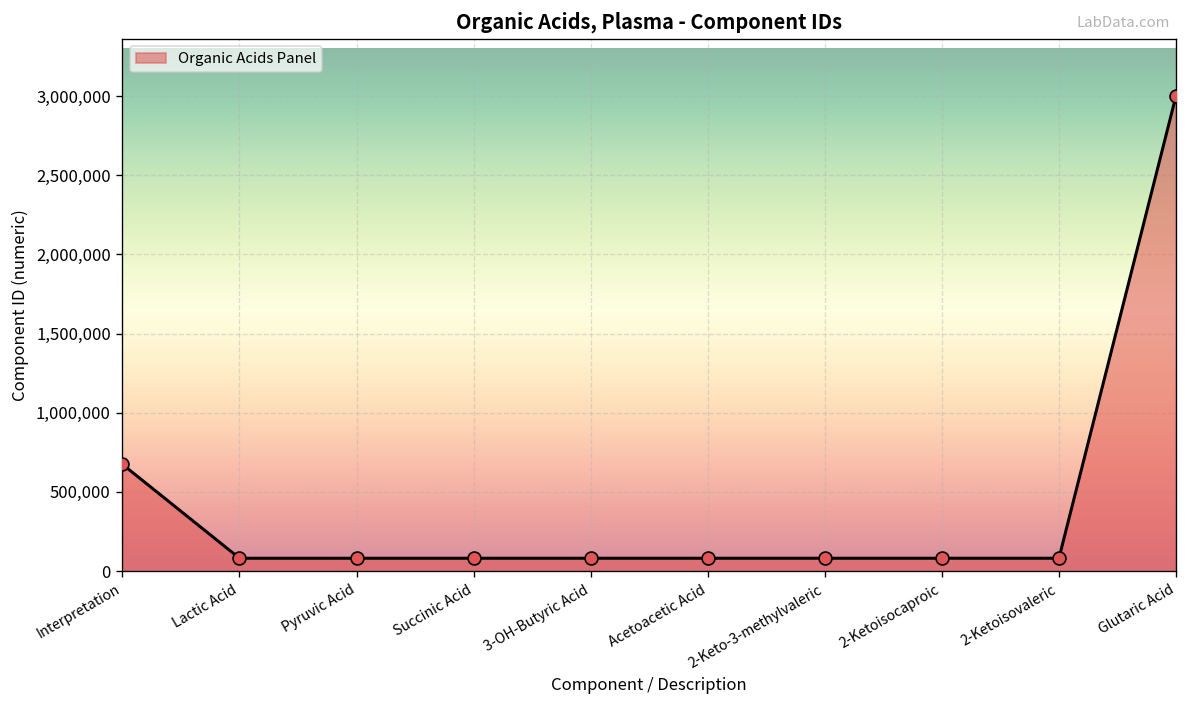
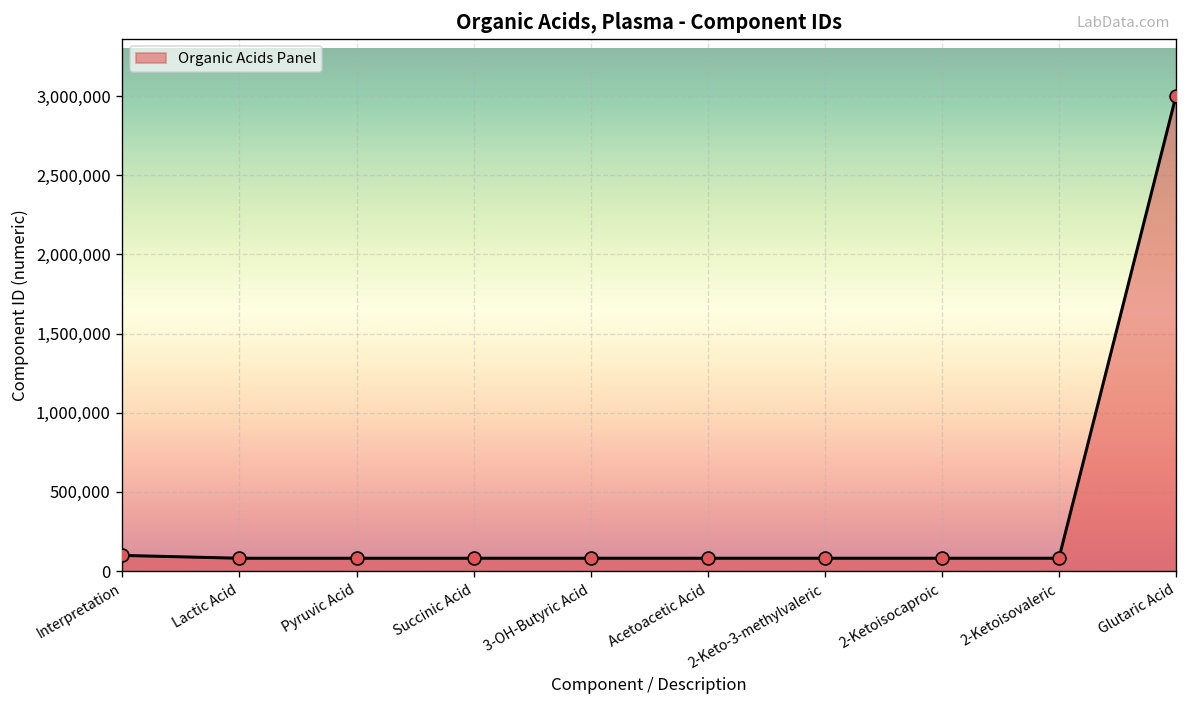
Interpretation: 670,000 -> 100,000
